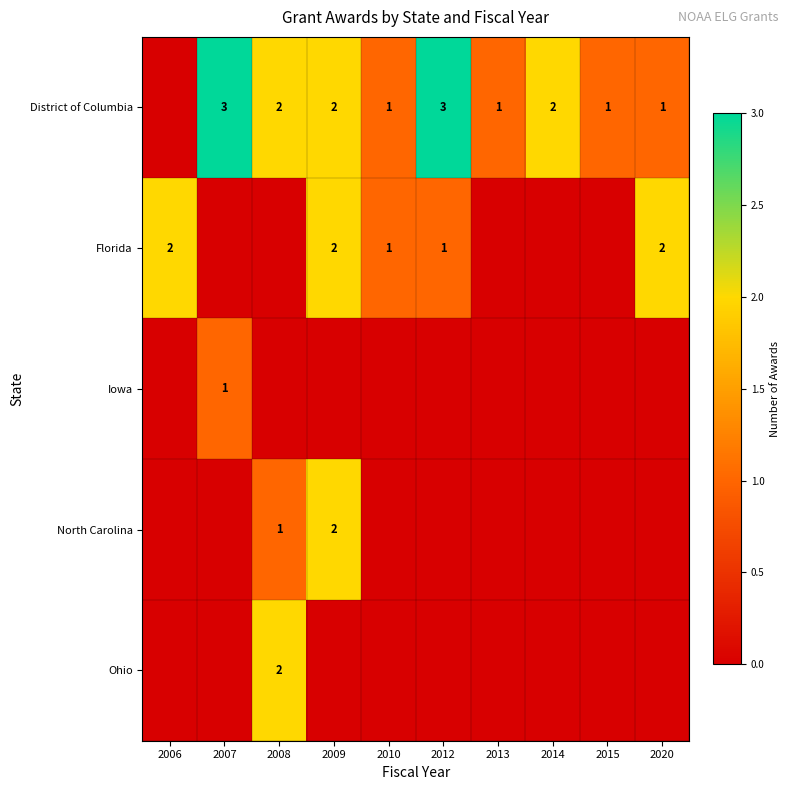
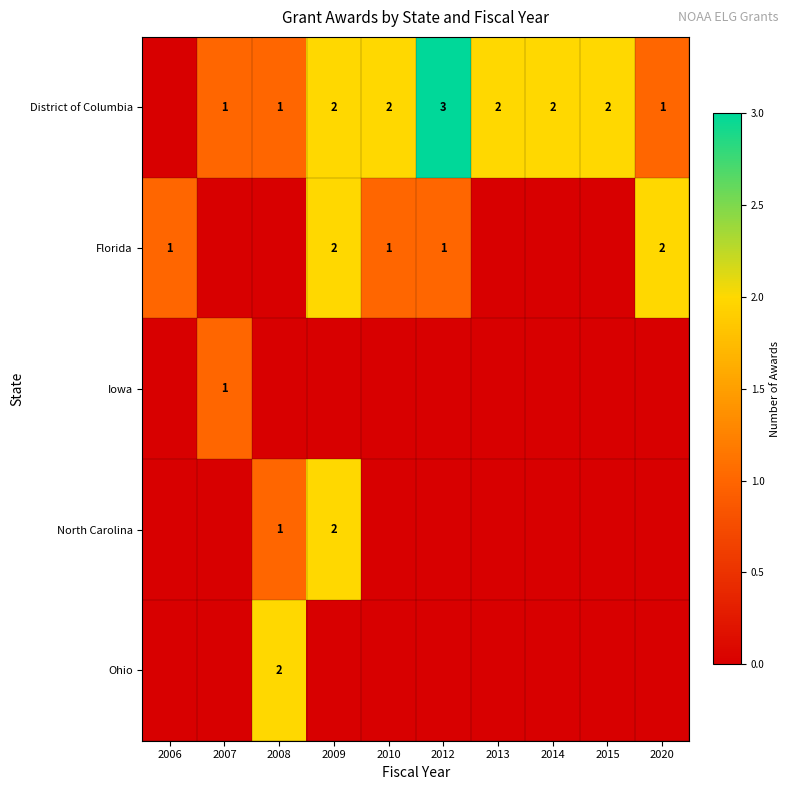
District of Columbia, 2007: 3 -> 1
District of Columbia, 2008: 2 -> 1
District of Columbia, 2010: 1 -> 2
District of Columbia, 2013: 1 -> 2
District of Columbia, 2015: 1 -> 2
Florida, 2006: 2 -> 1
